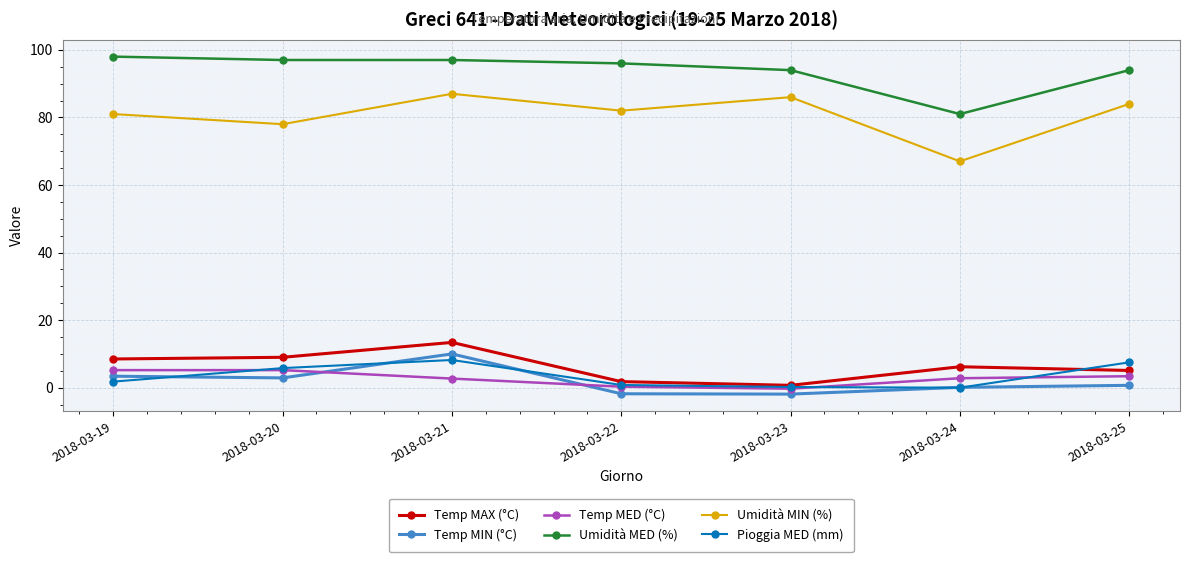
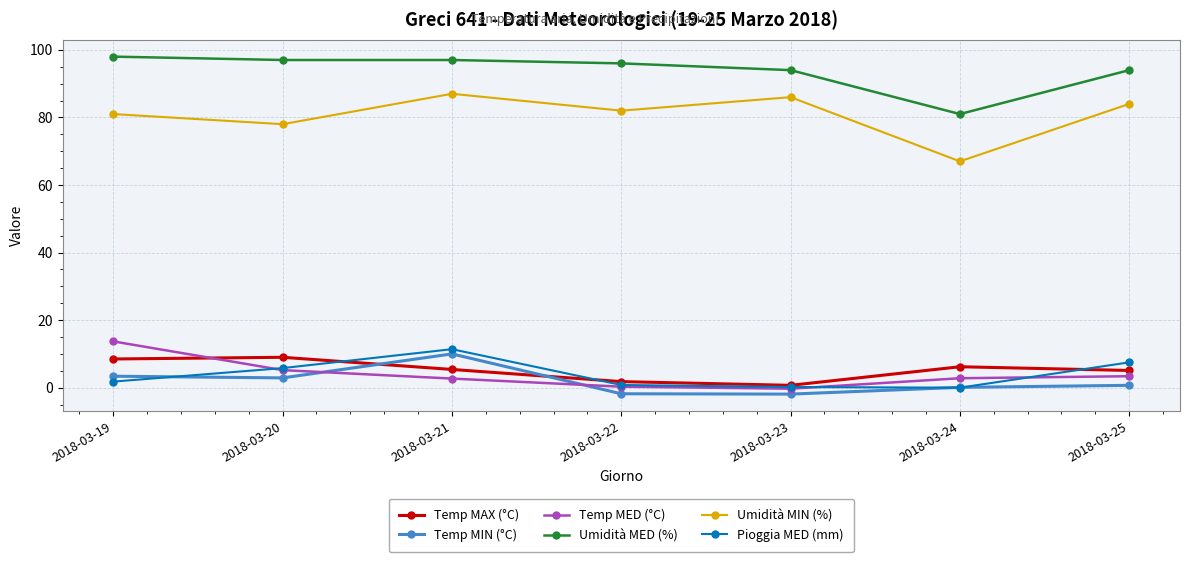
Temp MED (°C), 2018-03-19: 5 -> 14
Temp MAX (°C), 2018-03-21: 13 -> 5
Pioggia MED (mm), 2018-03-21: 8 -> 11
